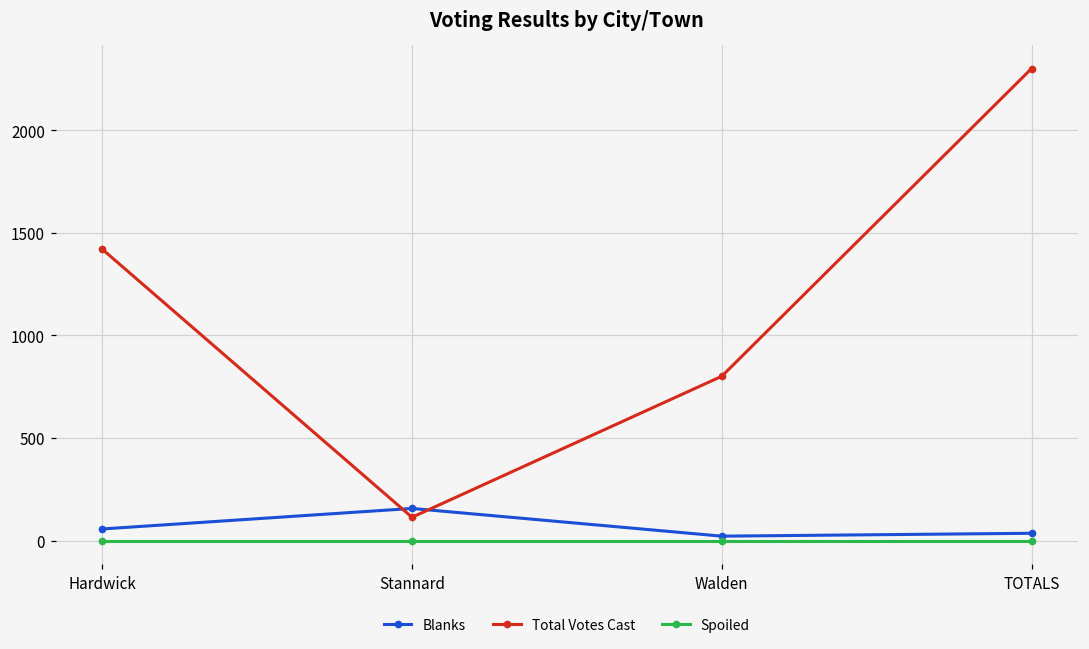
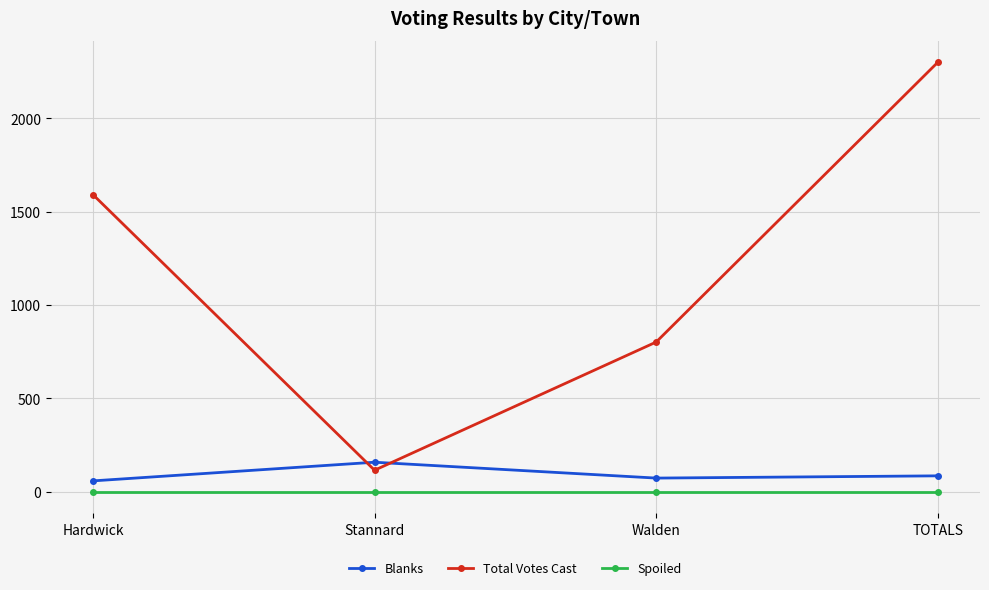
Total Votes Cast, Hardwick: 1420 -> 1590
Blanks, Walden: 20 -> 70
Blanks, TOTALS: 40 -> 80
